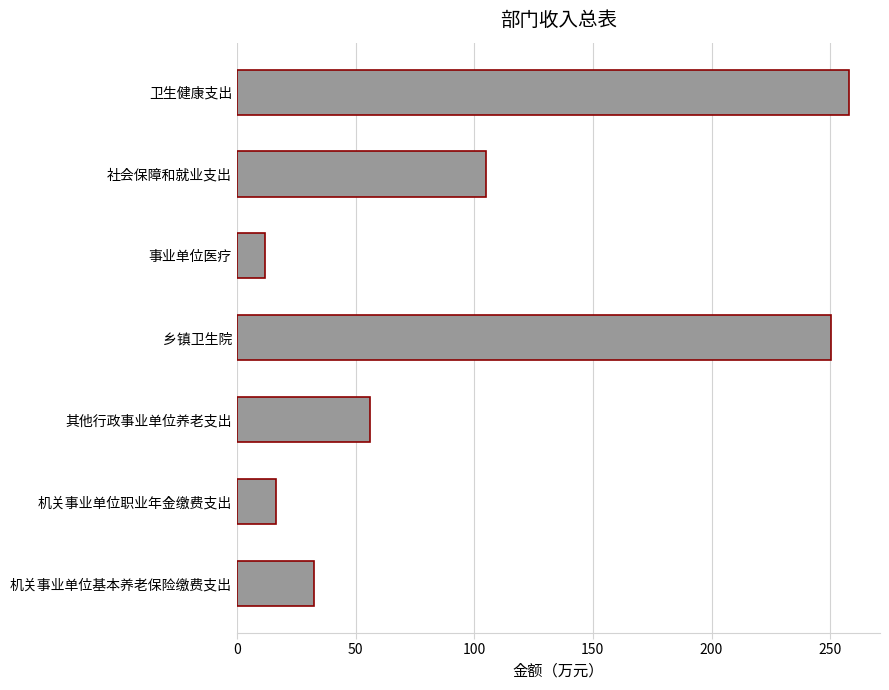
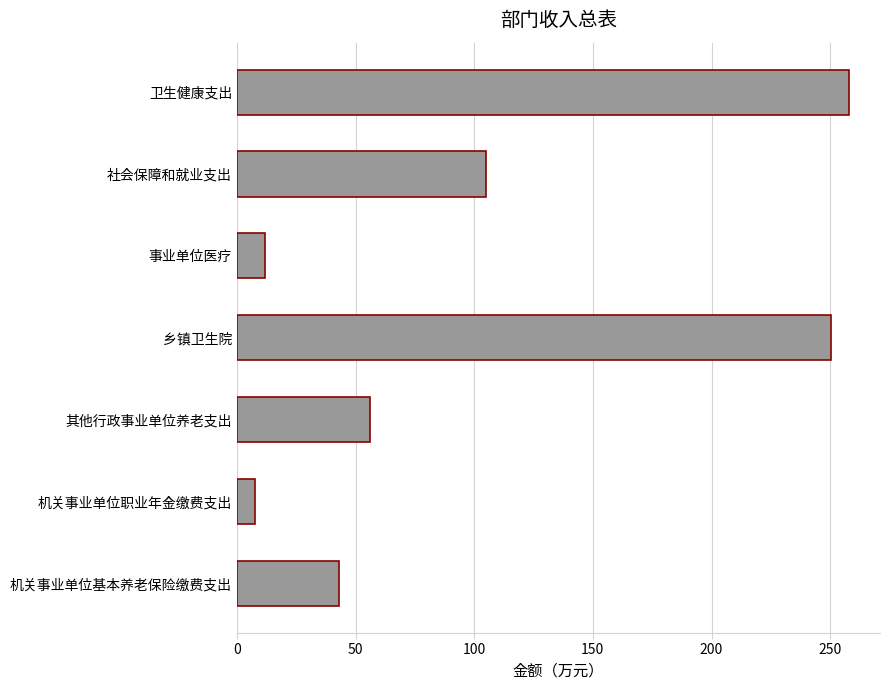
机关事业单位职业年金缴费支出: 16 -> 7
机关事业单位基本养老保险缴费支出: 33 -> 43
